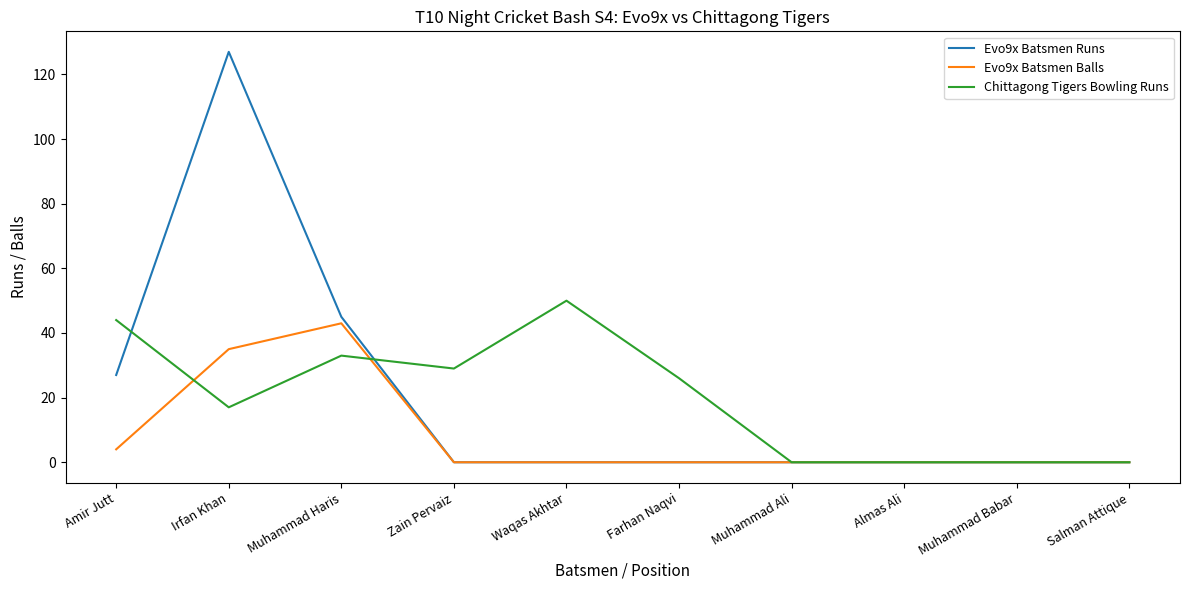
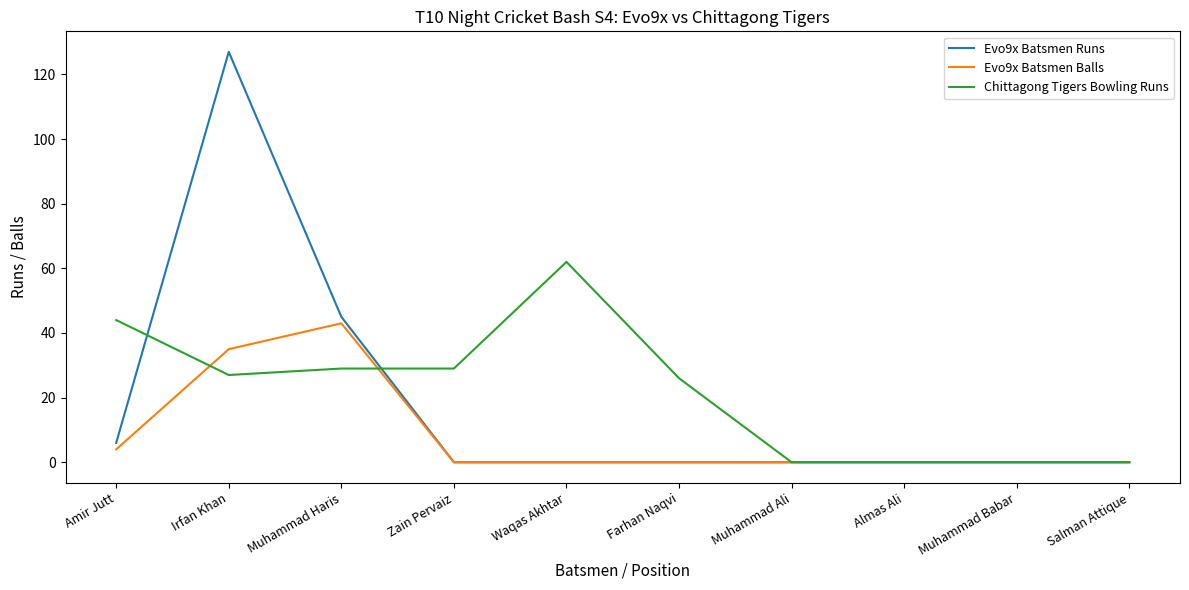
Evo9x Batsmen Runs, Amir Jutt: 27 -> 6
Chittagong Tigers Bowling Runs, Irfan Khan: 17 -> 27
Chittagong Tigers Bowling Runs, Muhammad Haris: 33 -> 29
Chittagong Tigers Bowling Runs, Waqas Akhtar: 50 -> 62
